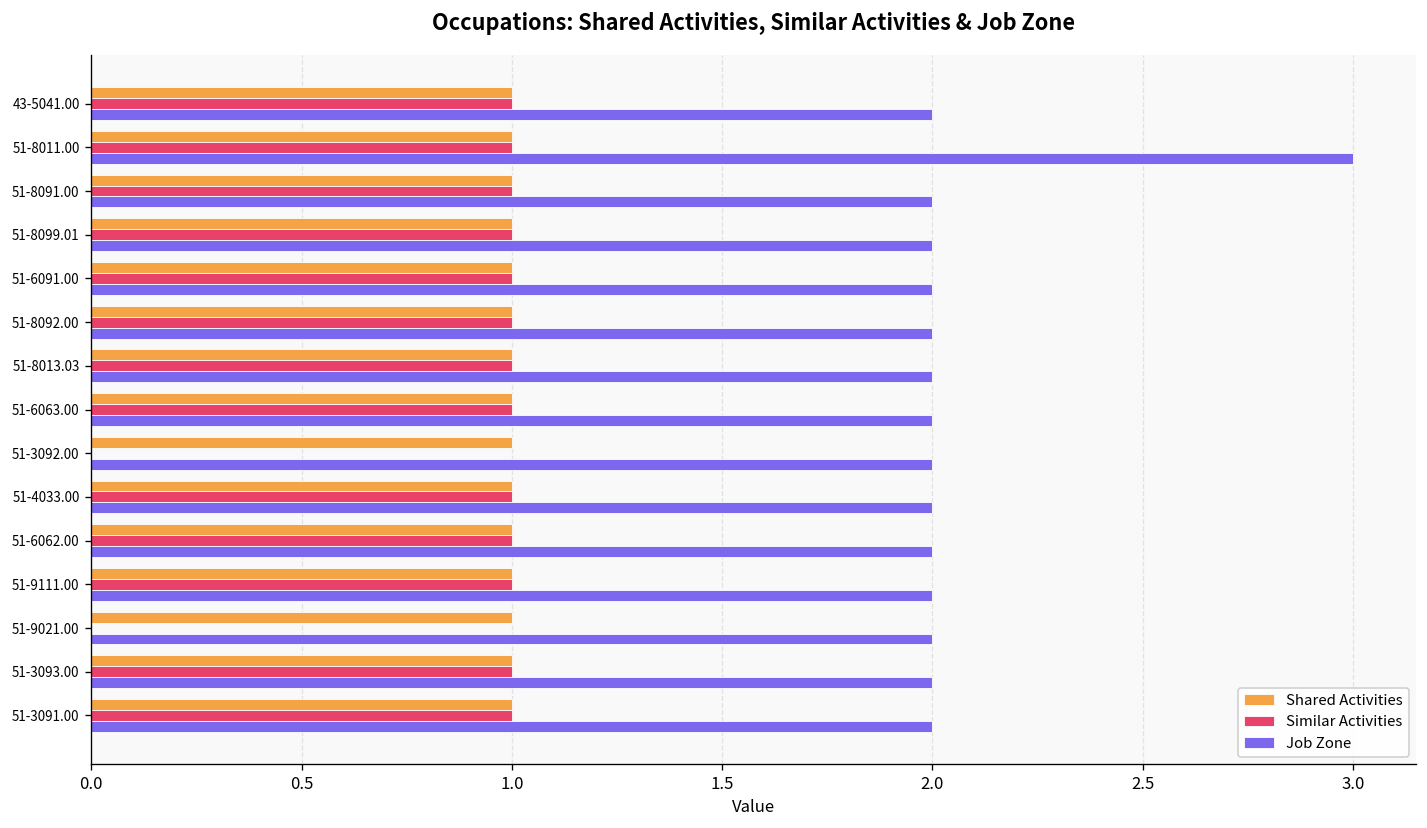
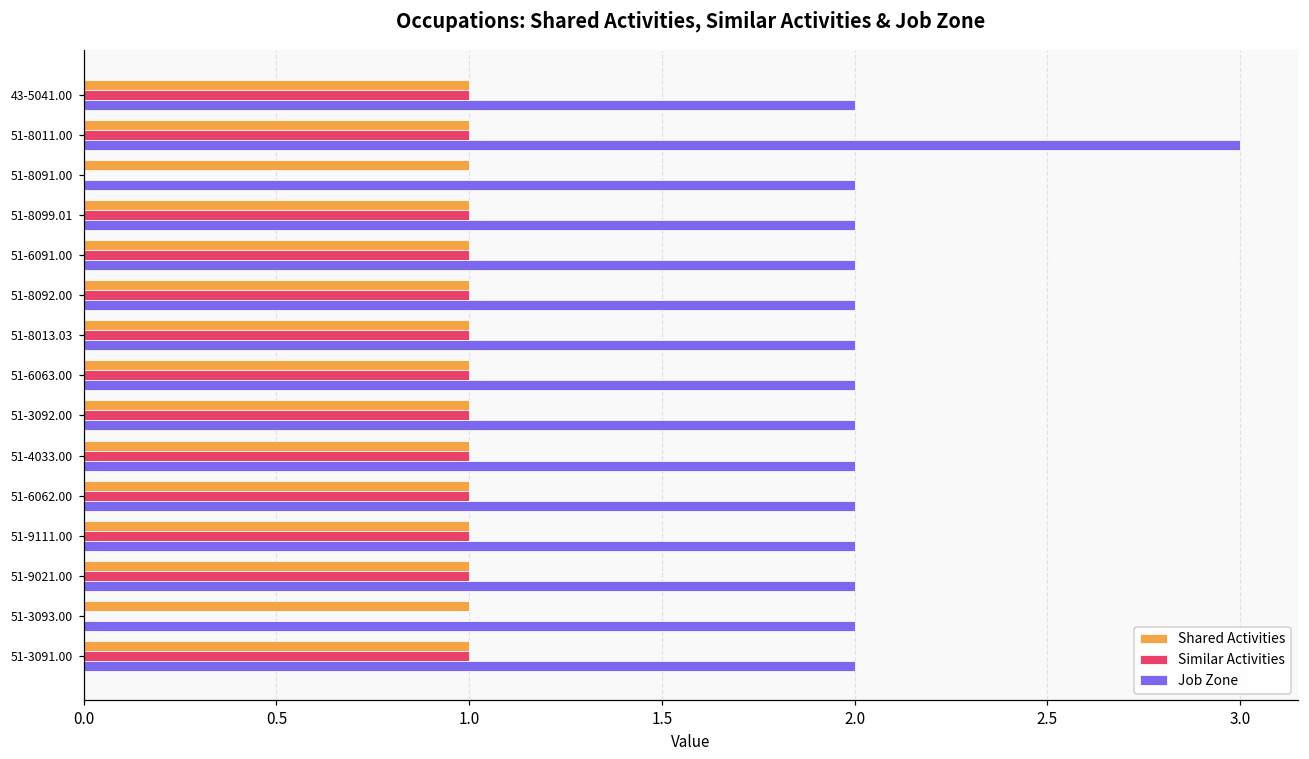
Similar Activities, 51-8091.00: 1 -> 0
Similar Activities, 51-3092.00: 0 -> 1
Similar Activities, 51-9021.00: 0 -> 1
Similar Activities, 51-3093.00: 1 -> 0
